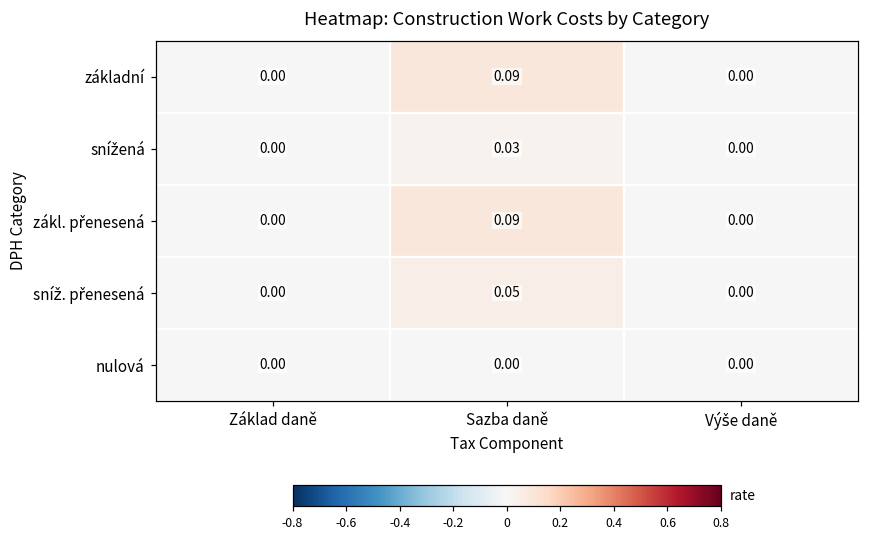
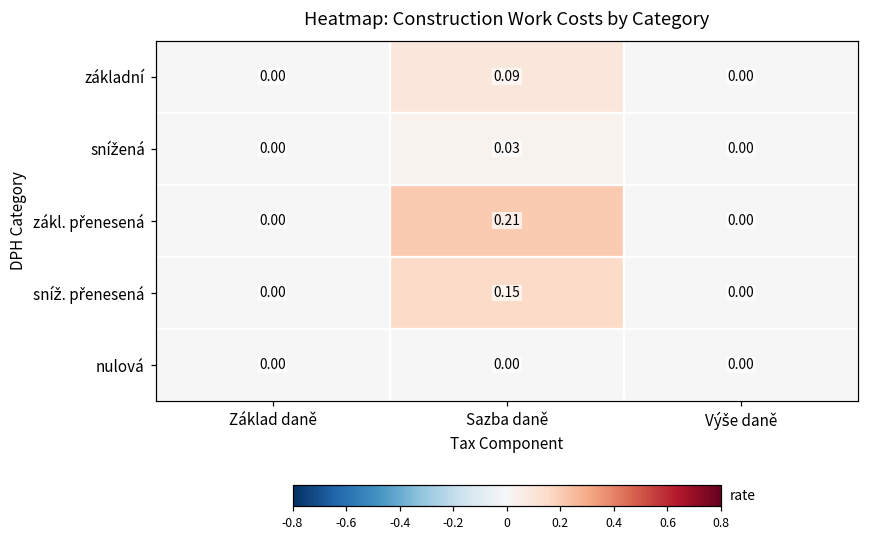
zákl. přenesená, Sazba daně: 0.09 -> 0.21
sníž. přenesená, Sazba daně: 0.05 -> 0.15
